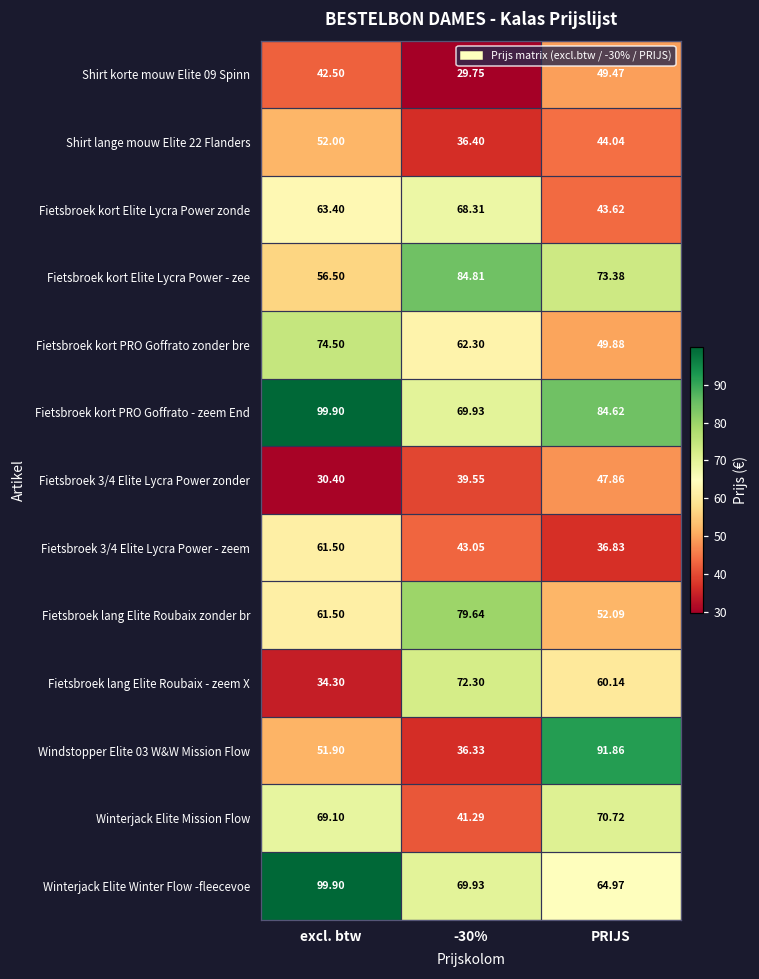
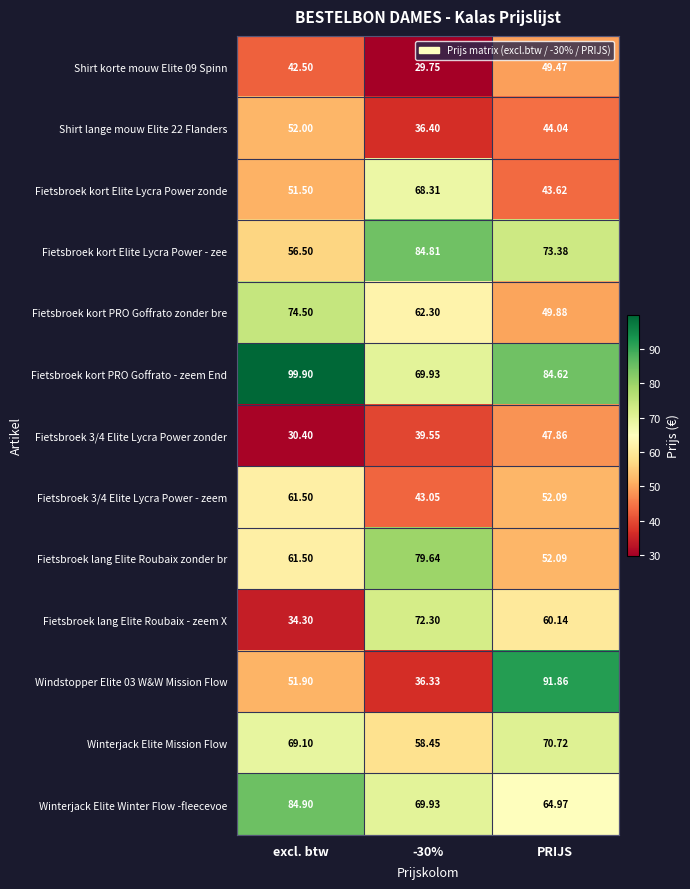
Fietsbroek kort Elite Lycra Power zonde, excl. btw: 63.40 -> 51.50
Fietsbroek 3/4 Elite Lycra Power - zeem, PRIJS: 36.83 -> 52.09
Winterjack Elite Mission Flow, -30%: 41.29 -> 58.45
Winterjack Elite Winter Flow -fleecevoe, excl. btw: 99.90 -> 84.90
